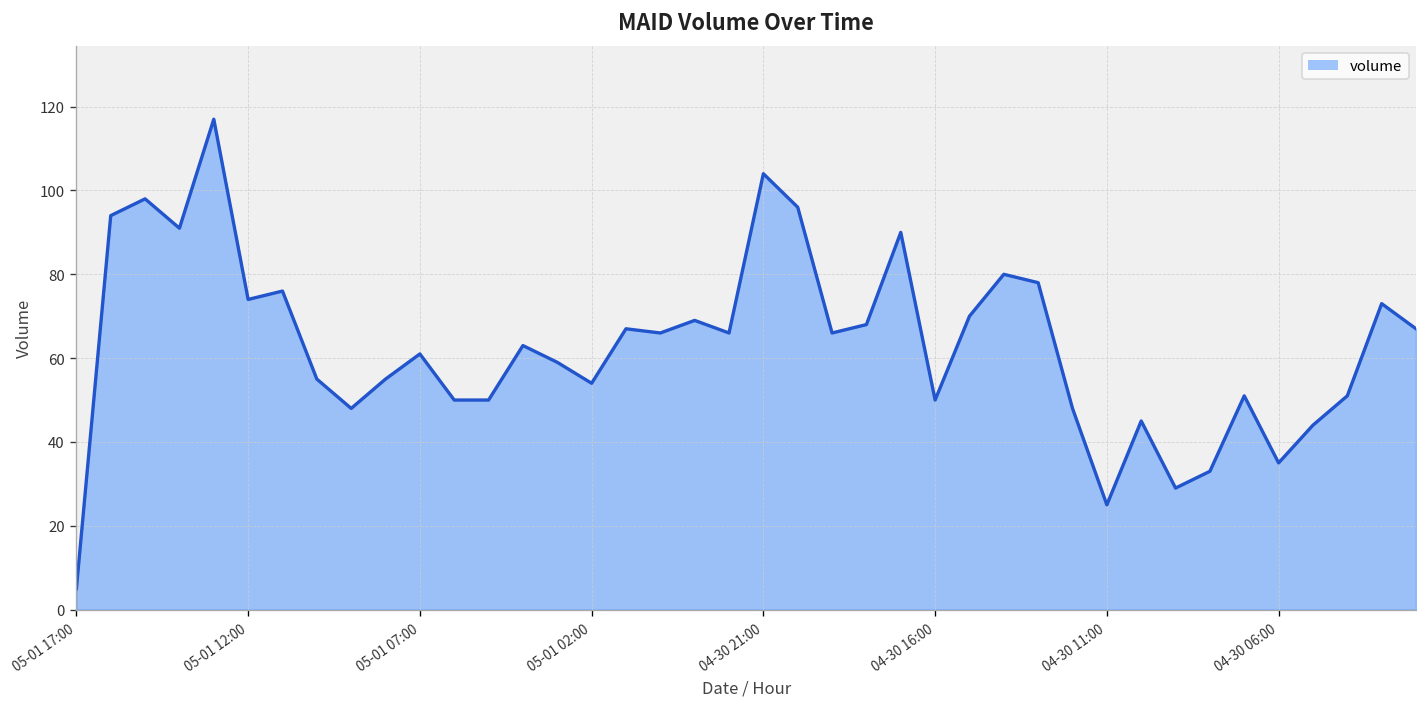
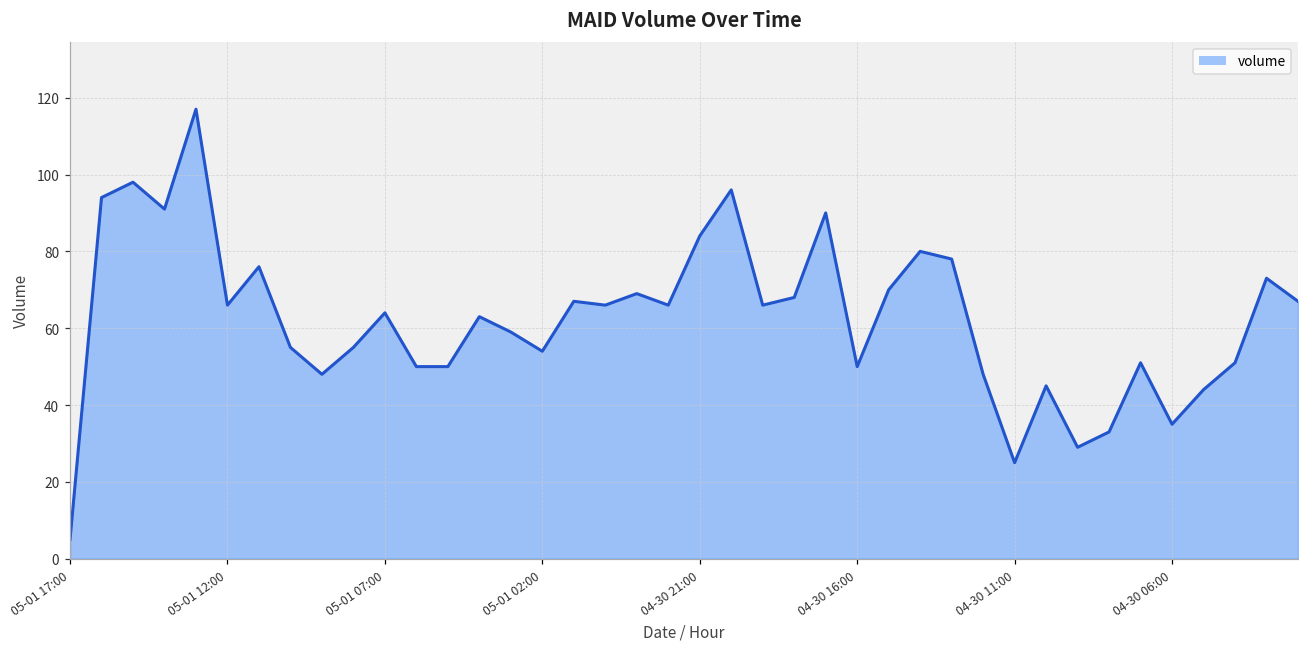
05-01 12:00: 74 -> 66
05-01 07:00: 61 -> 64
04-30 21:00: 104 -> 84
